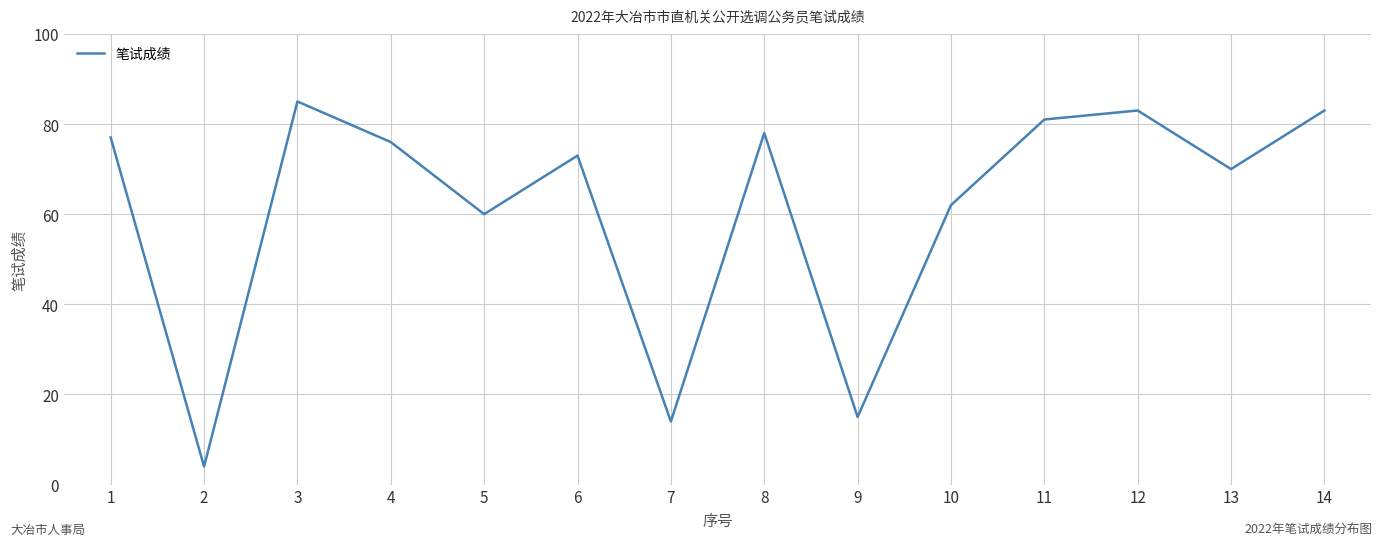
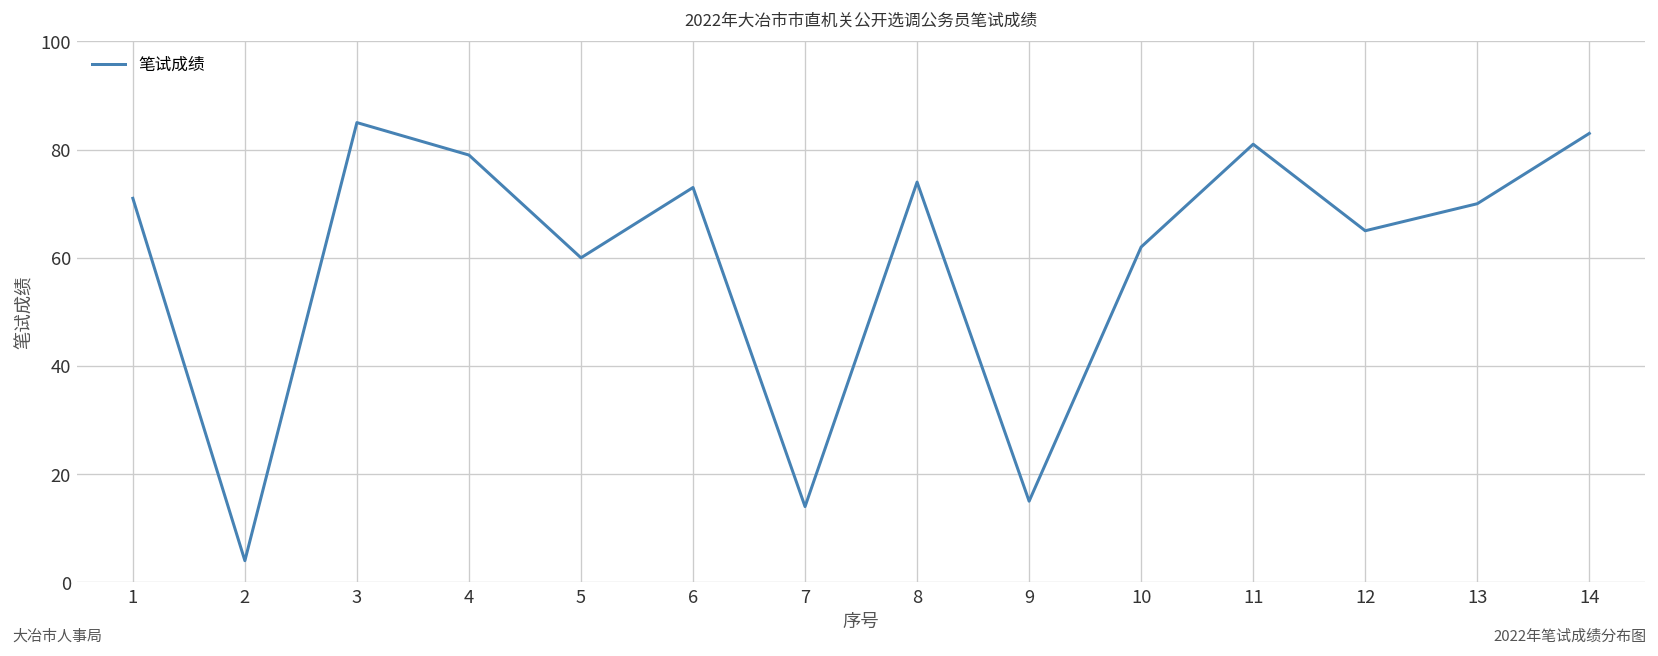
1: 77 -> 71
4: 76 -> 79
8: 78 -> 74
12: 83 -> 65
